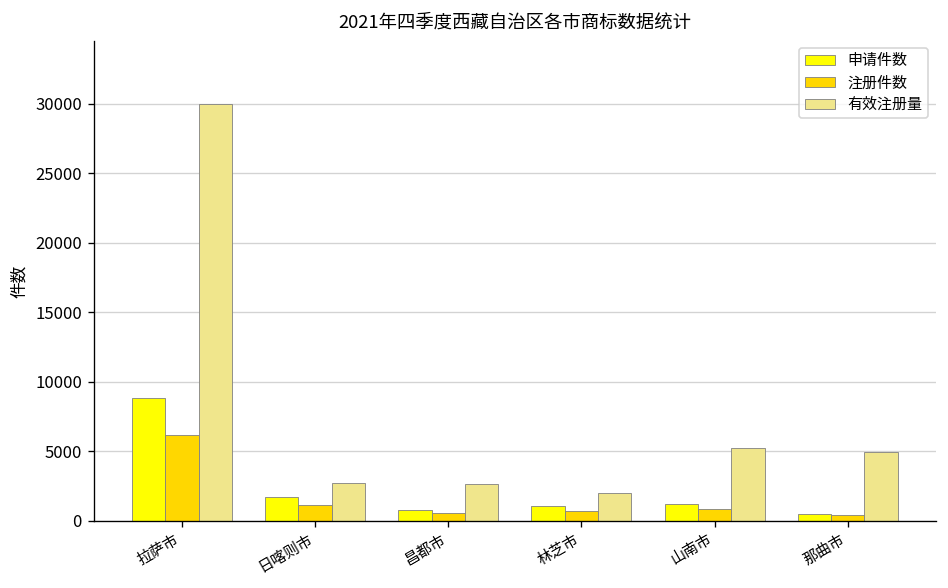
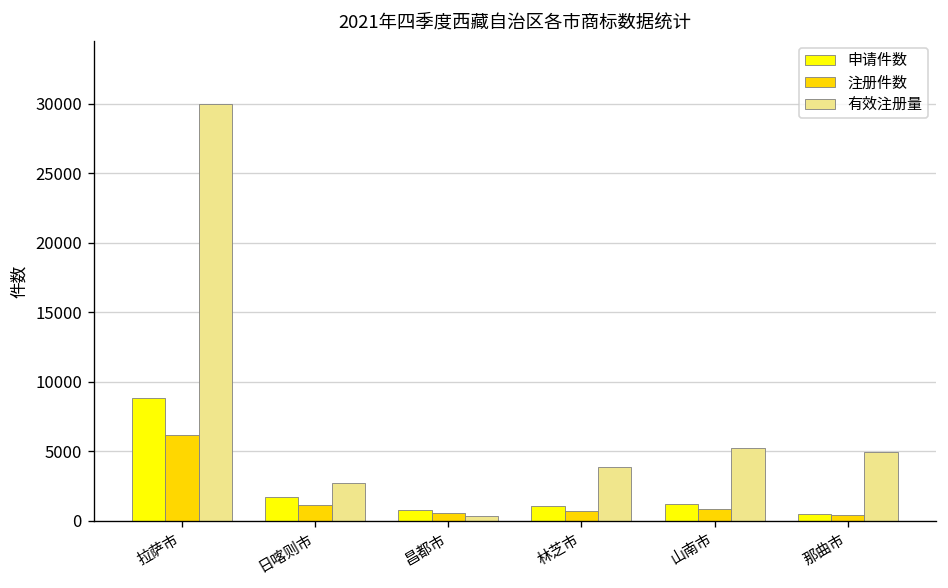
有效注册量, 昌都市: 2700 -> 400
有效注册量, 林芝市: 2000 -> 3900
